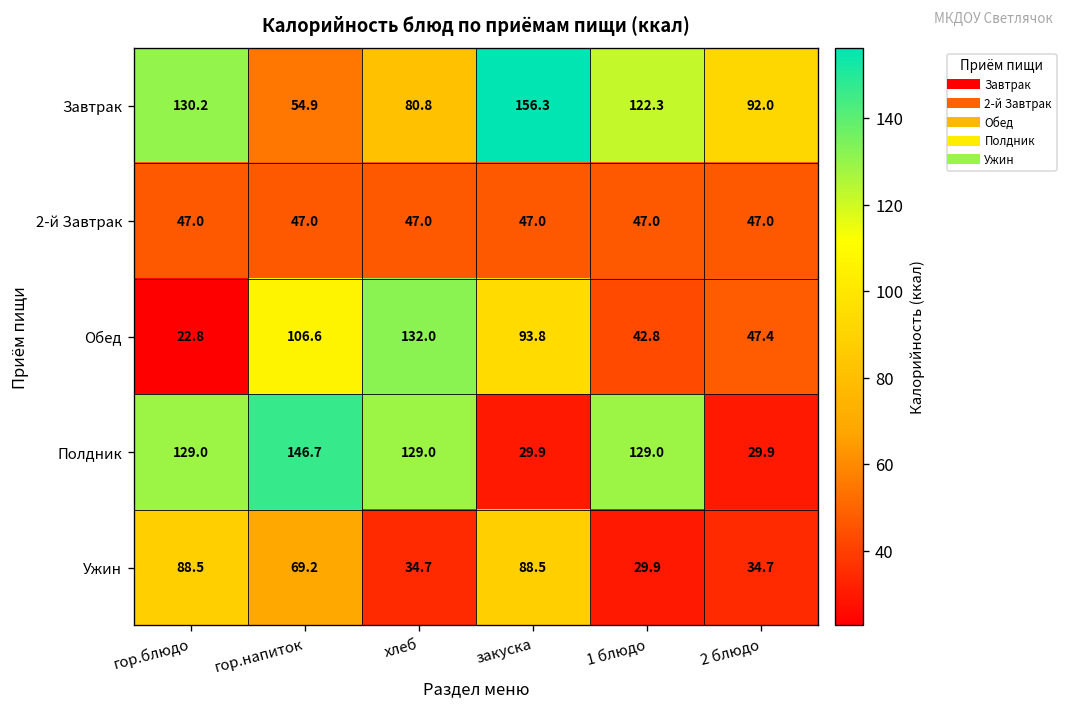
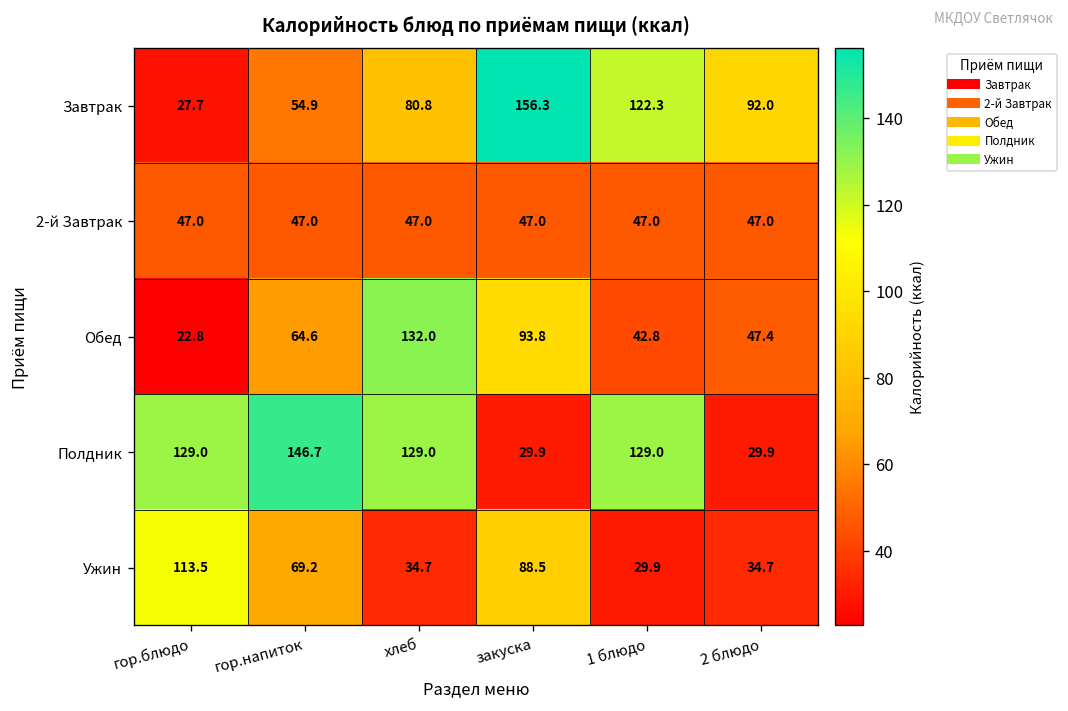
Завтрак, гор.блюдо: 130.2 -> 27.7
Обед, гор.напиток: 106.6 -> 64.6
Ужин, гор.блюдо: 88.5 -> 113.5
